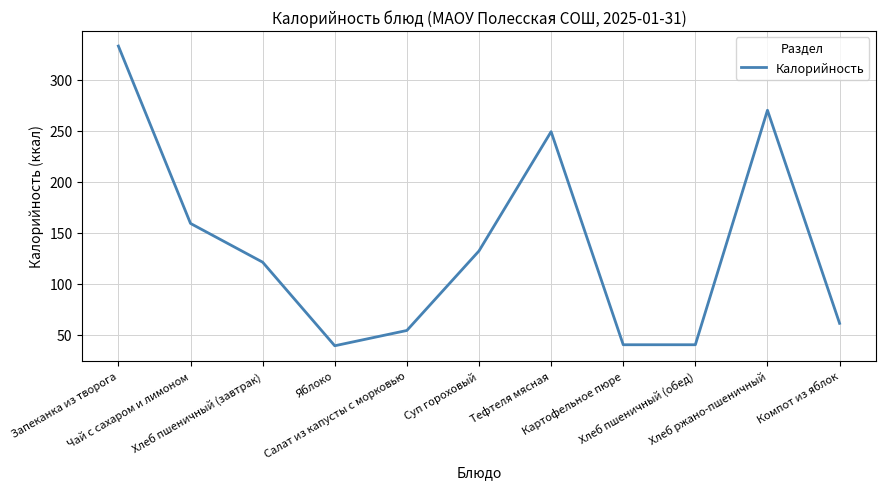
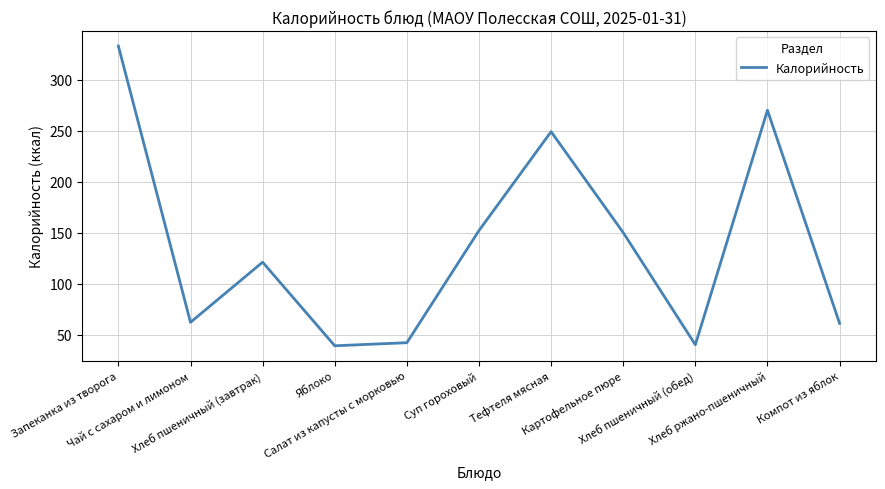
Чай с сахаром и лимоном: 159 -> 62
Салат из капусты с морковью: 54 -> 42
Суп гороховый: 132 -> 152
Картофельное пюре: 40 -> 150
